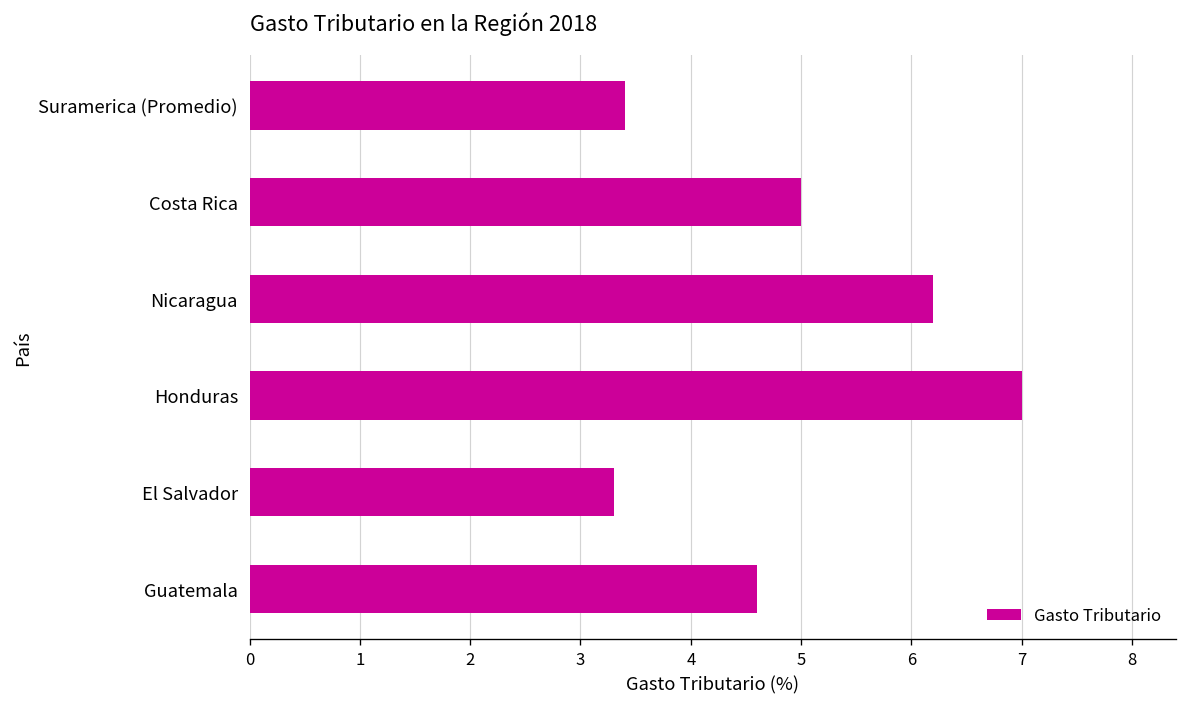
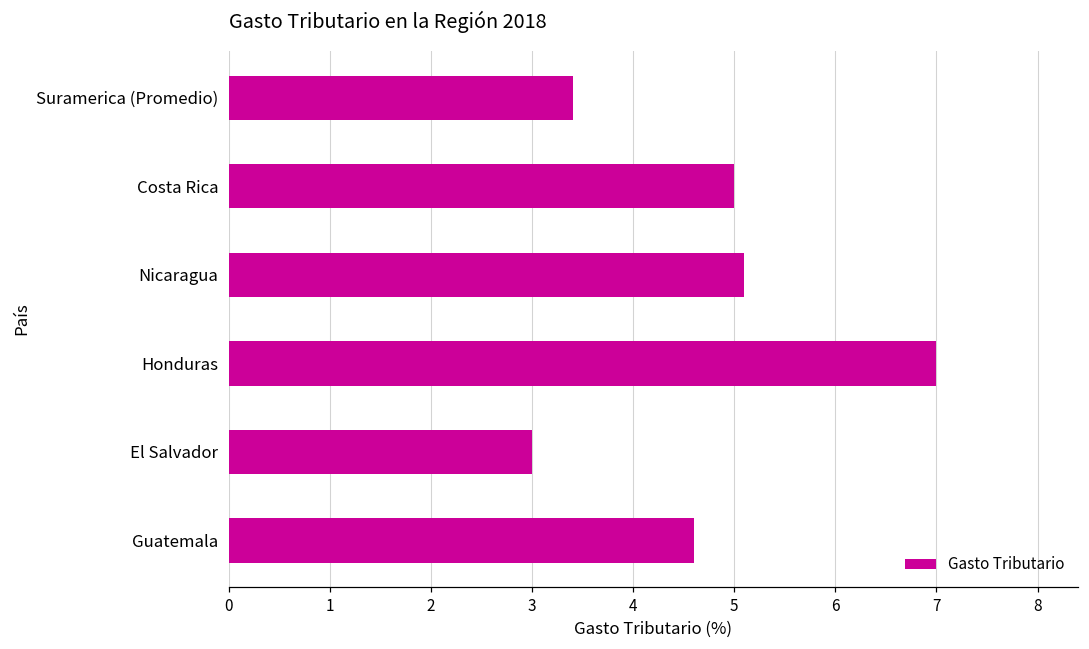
Nicaragua: 6.2 -> 5.1
El Salvador: 3.3 -> 3.0
